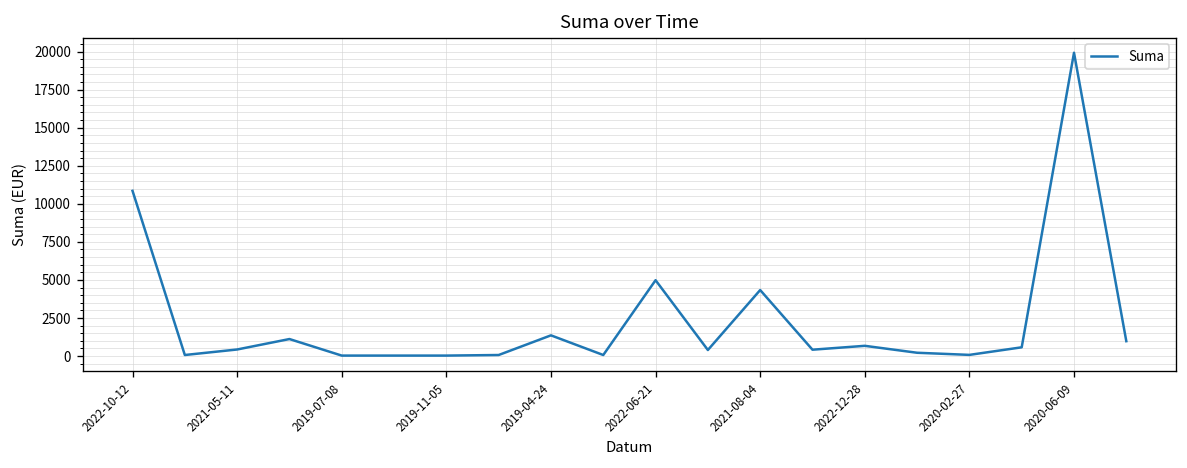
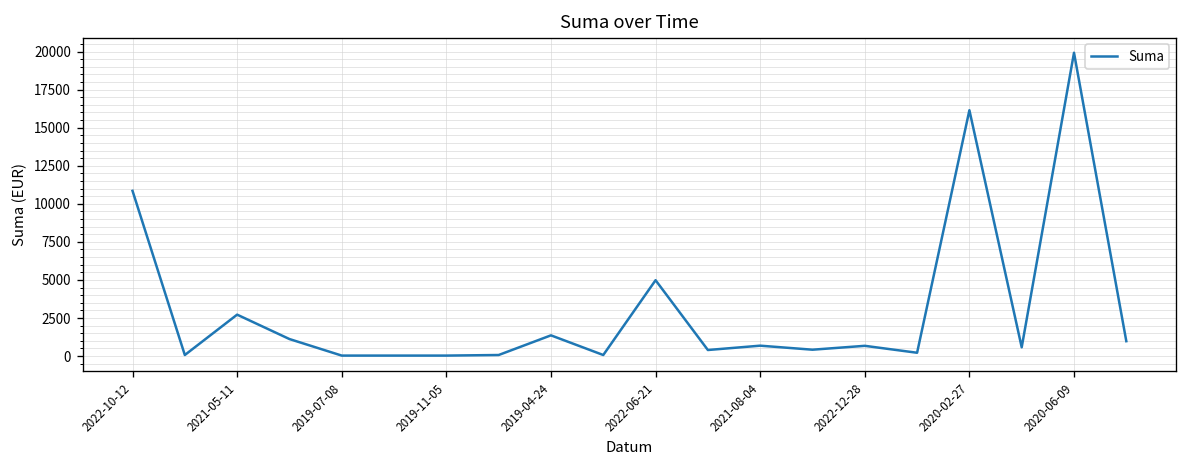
2021-05-11: 400 -> 2700
2021-08-04: 4300 -> 700
2020-02-27: 100 -> 16100
